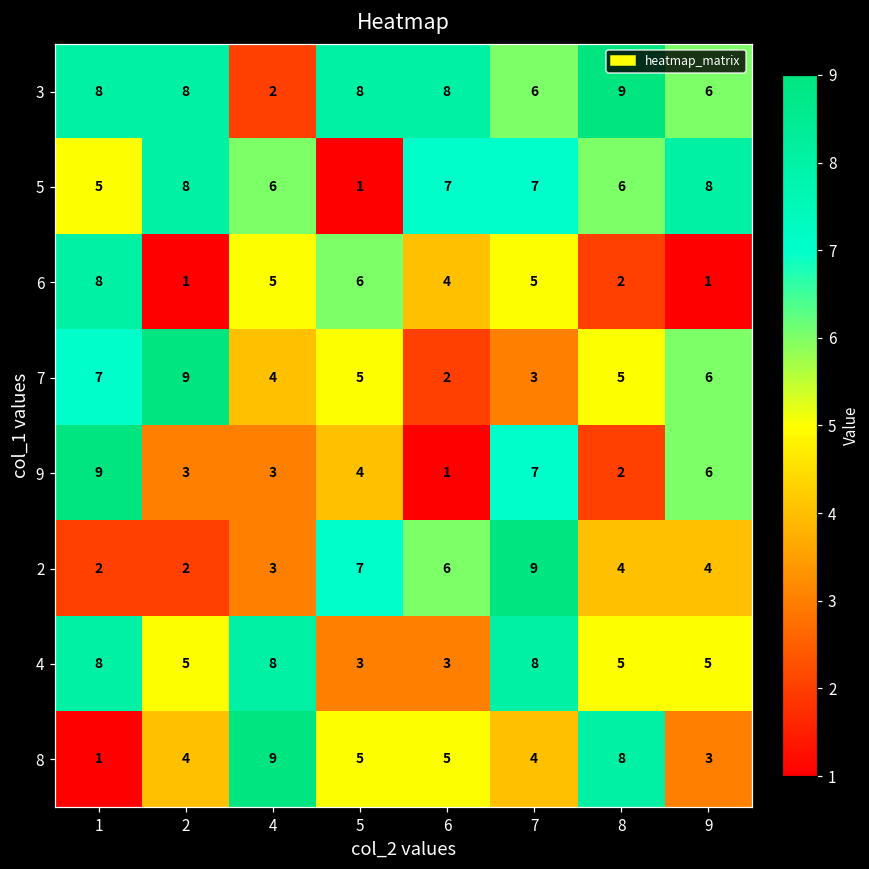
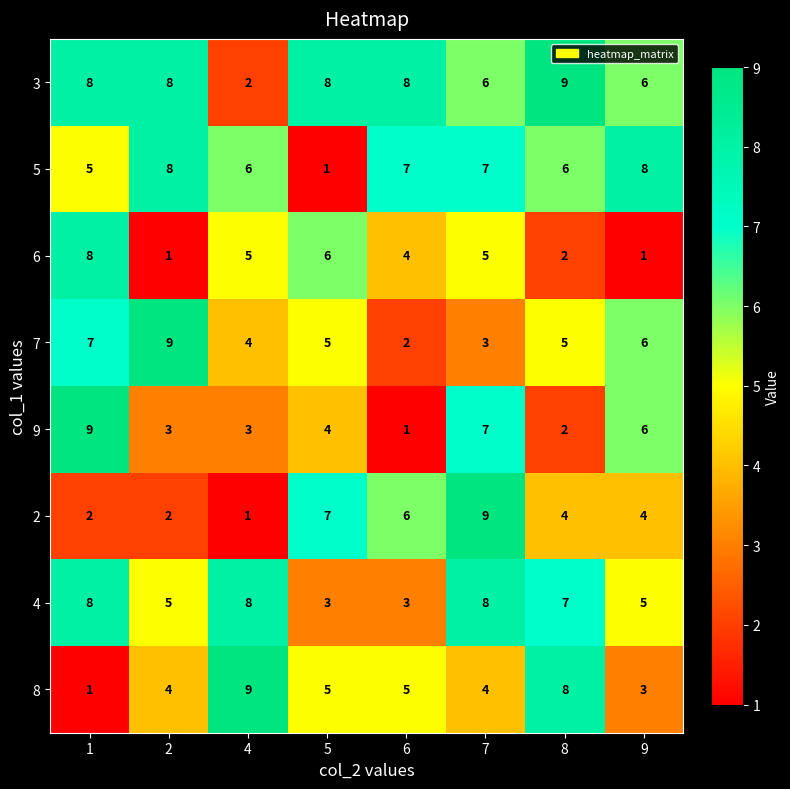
2, 4: 3 -> 1
4, 8: 5 -> 7
